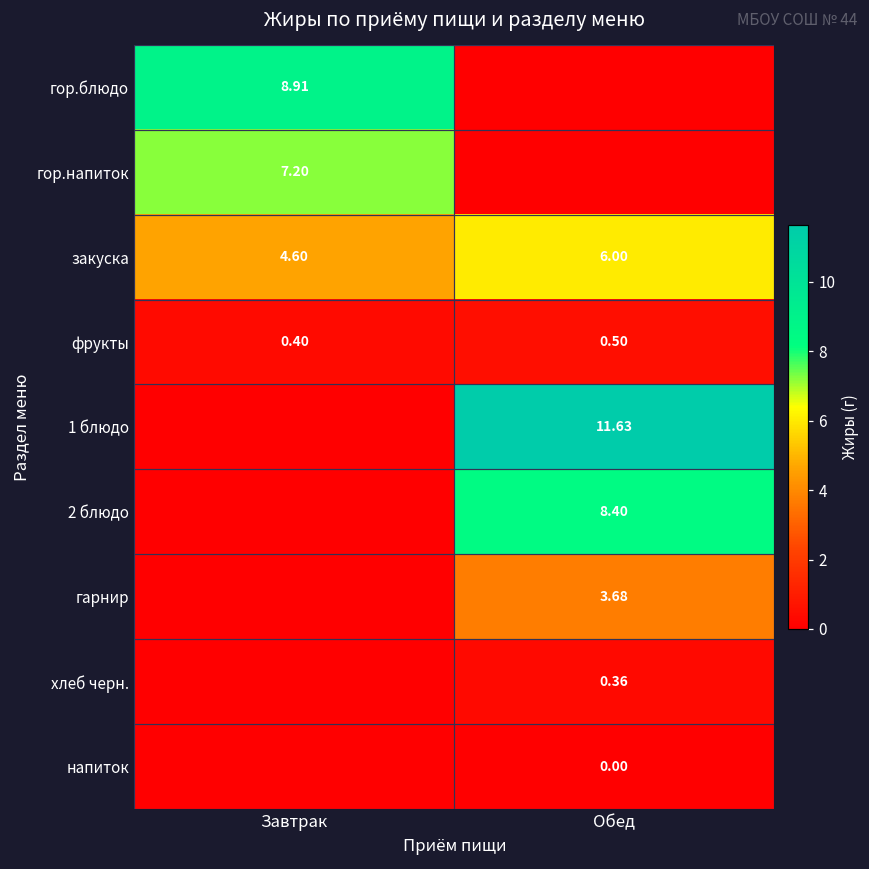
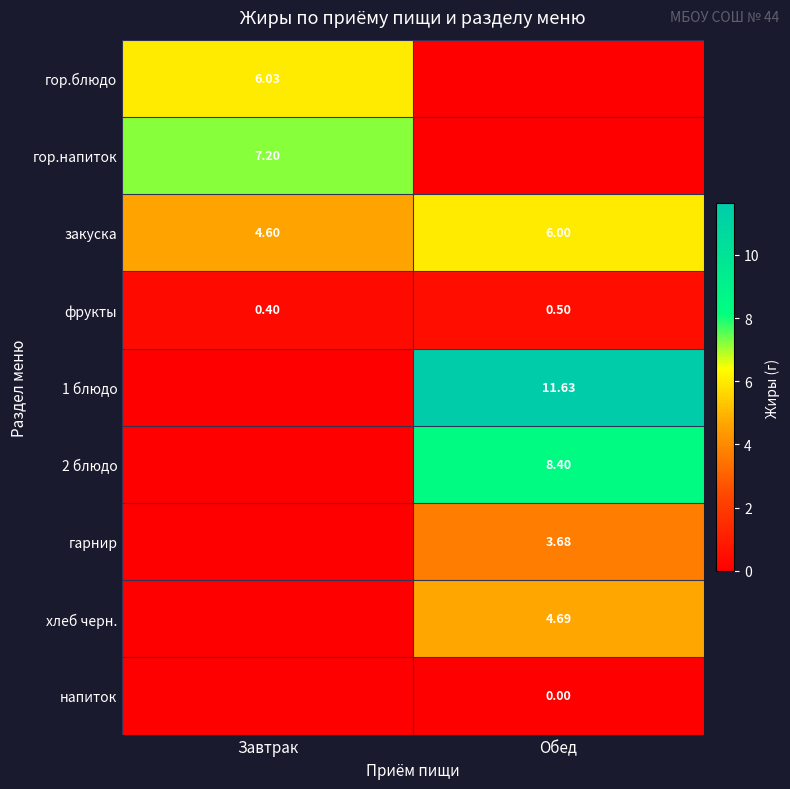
гор.блюдо, Завтрак: 8.91 -> 6.03
хлеб черн., Обед: 0.36 -> 4.69
